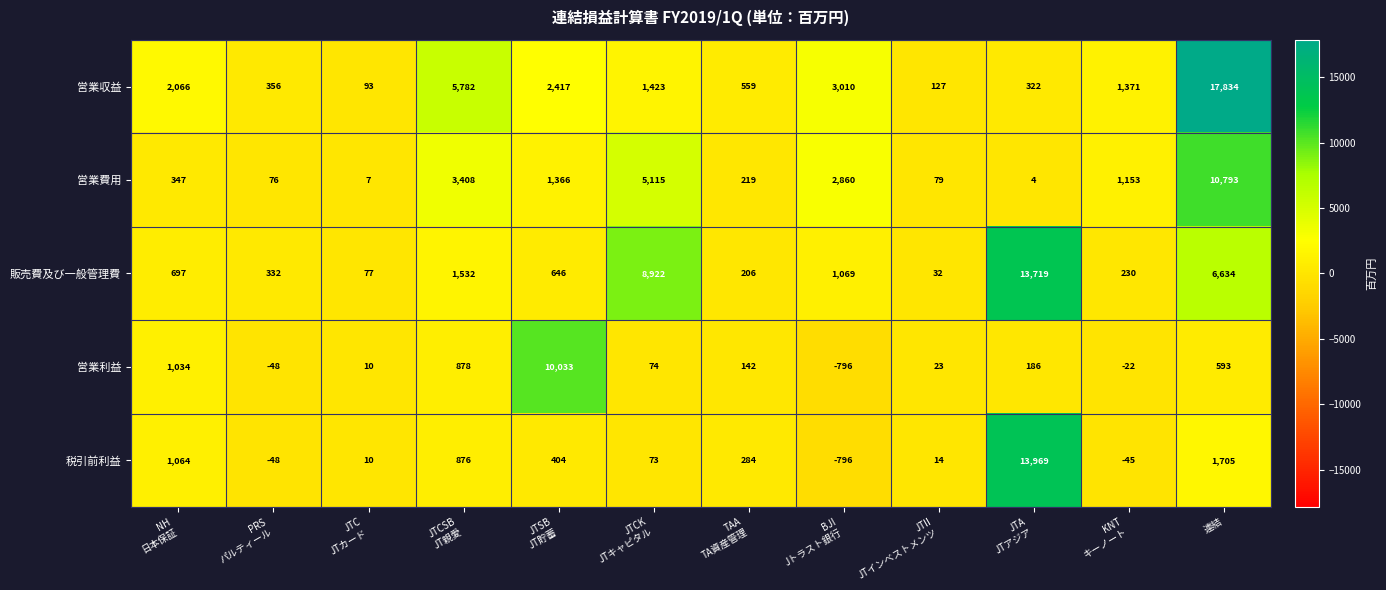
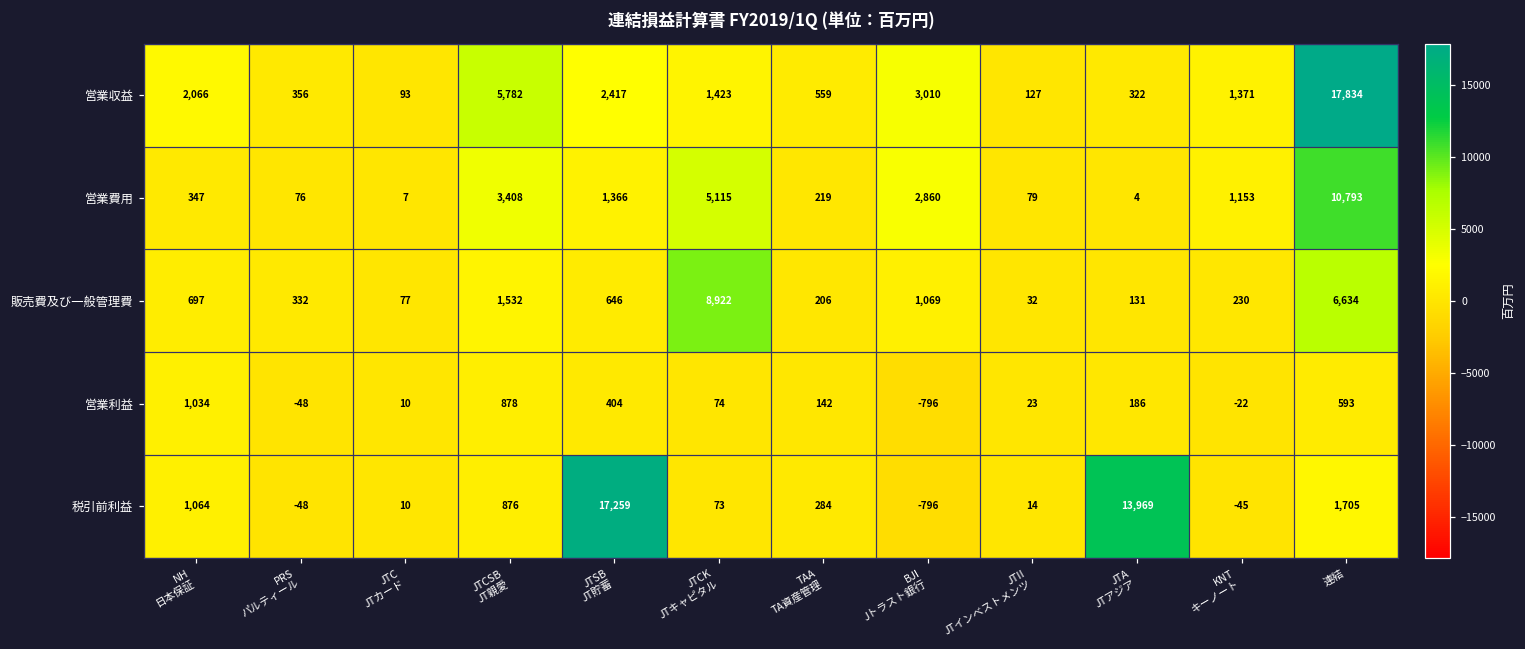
販売費及び一般管理費, JTA JTアジア: 13,719 -> 131
営業利益, JTSB JT貯蓄: 10,033 -> 404
税引前利益, JTSB JT貯蓄: 404 -> 17,259
